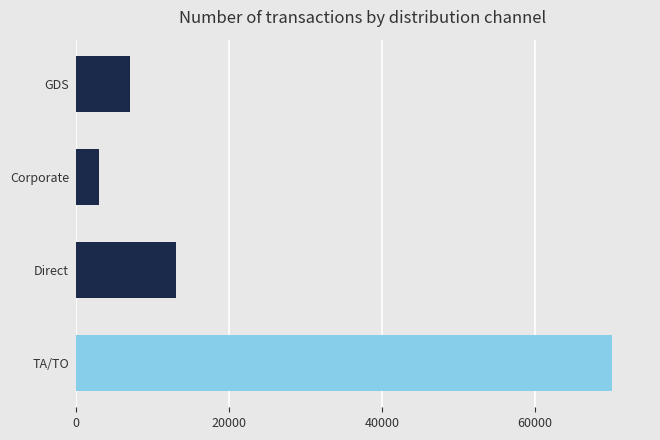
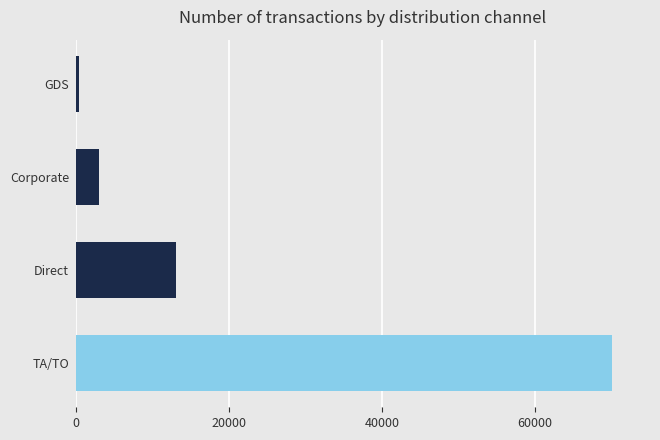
GDS: 7000 -> 0
